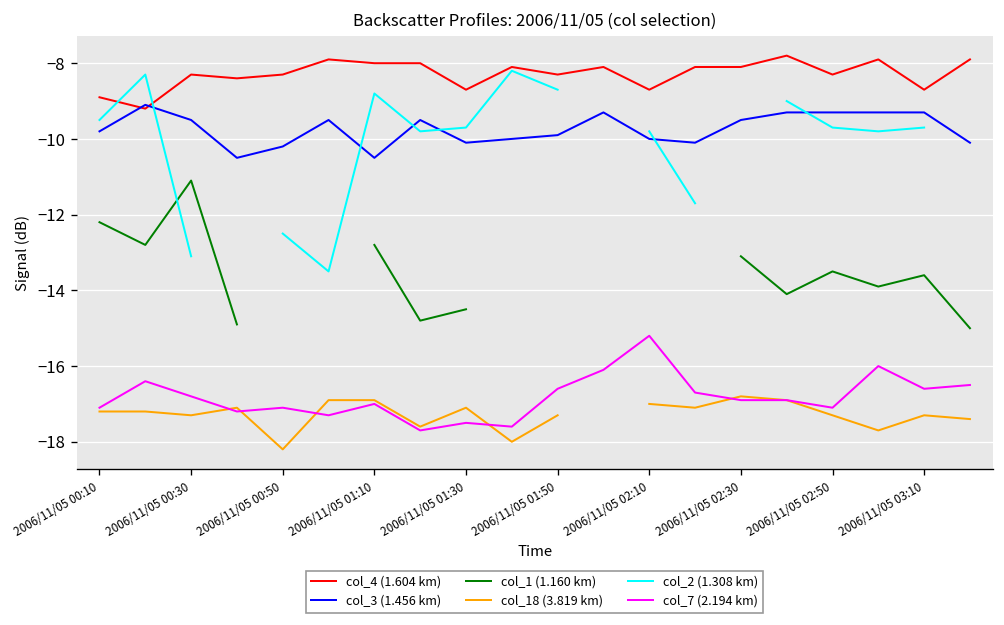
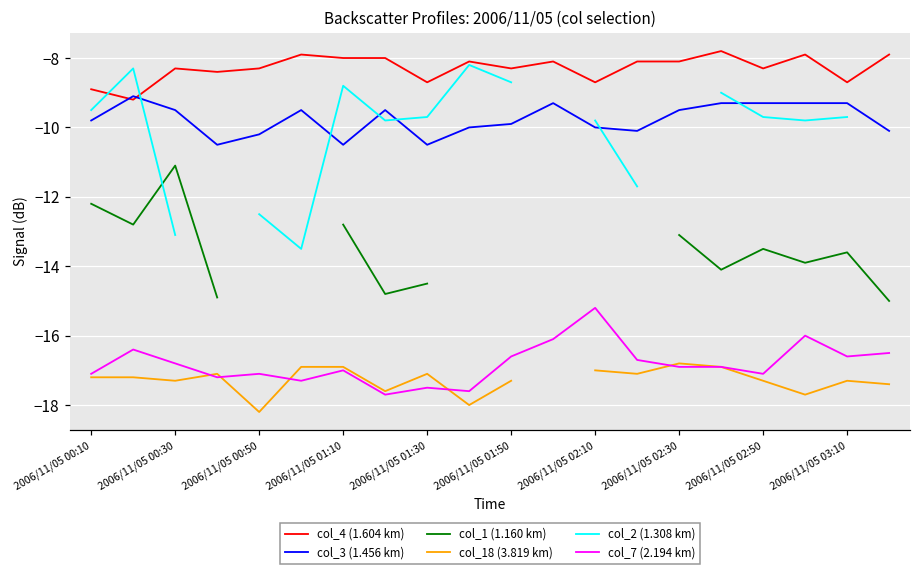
col_3 (1.456 km), 2006/11/05 01:30: -10.1 -> -10.5
